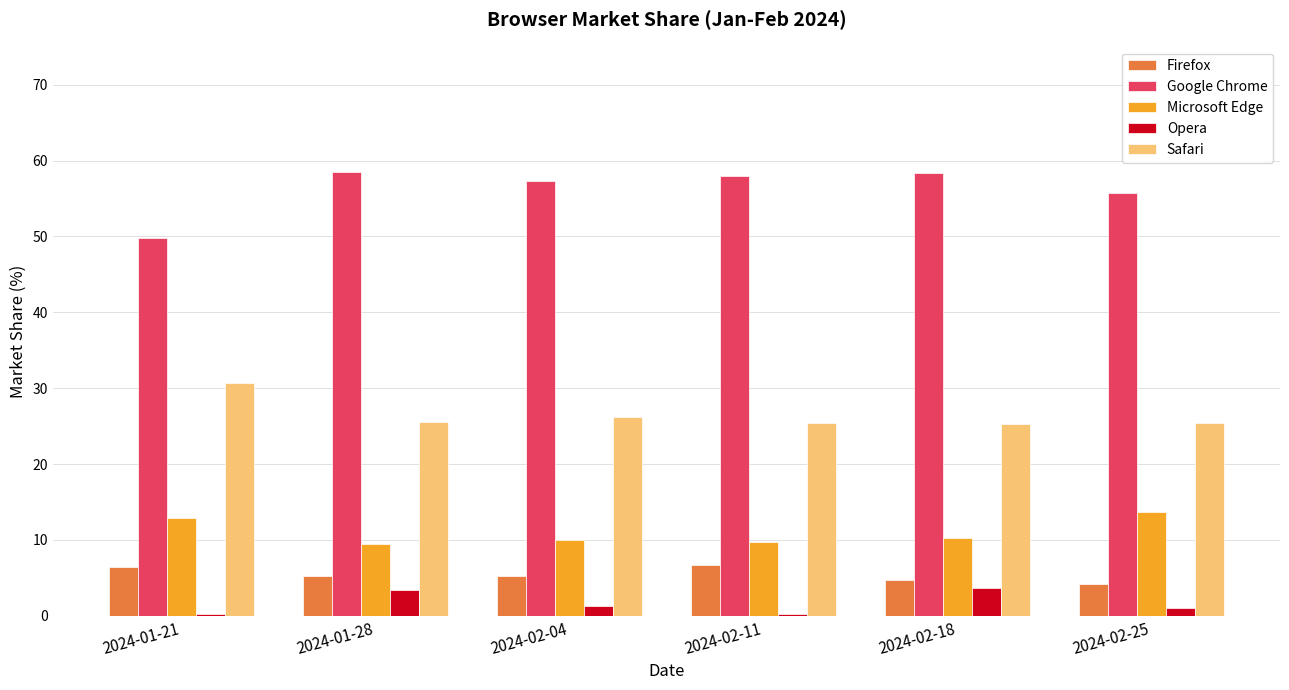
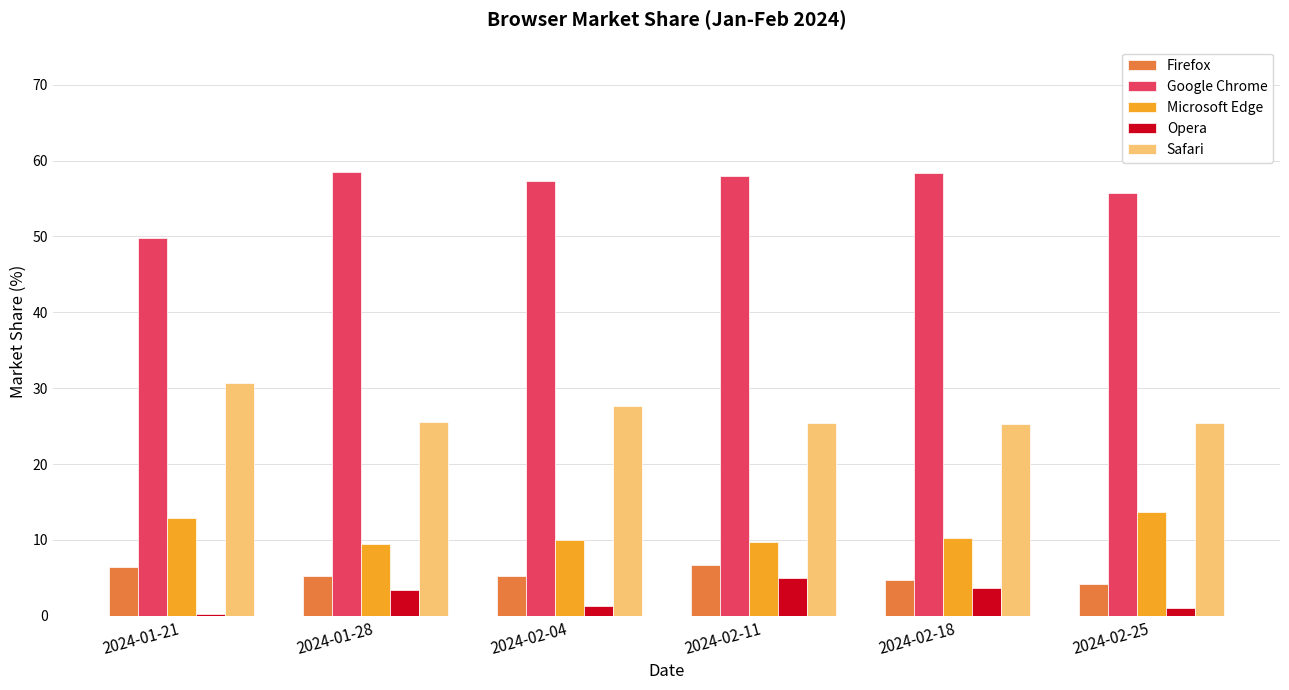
Safari, 2024-02-04: 26 -> 28
Opera, 2024-02-11: 0 -> 5
